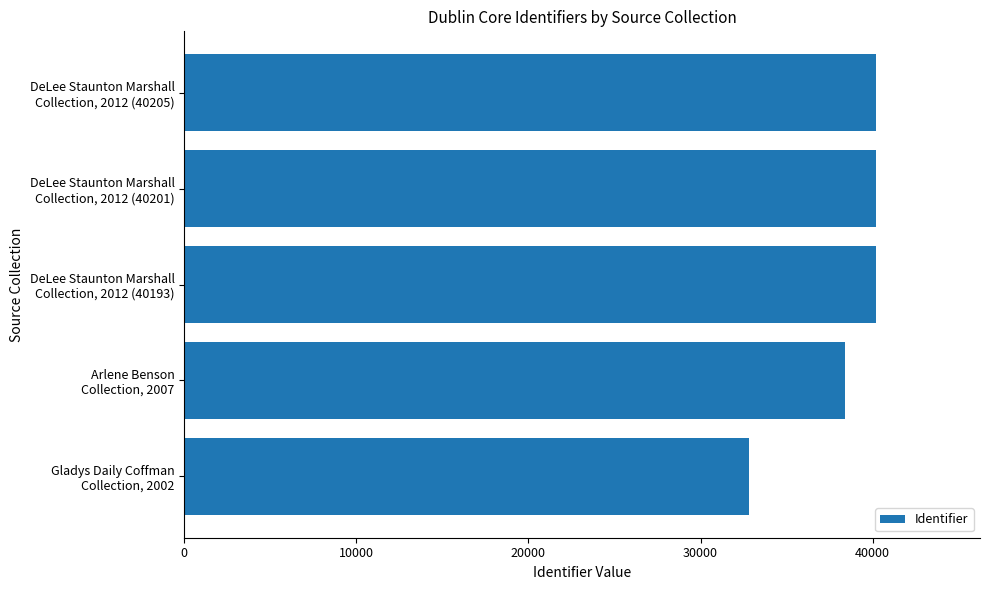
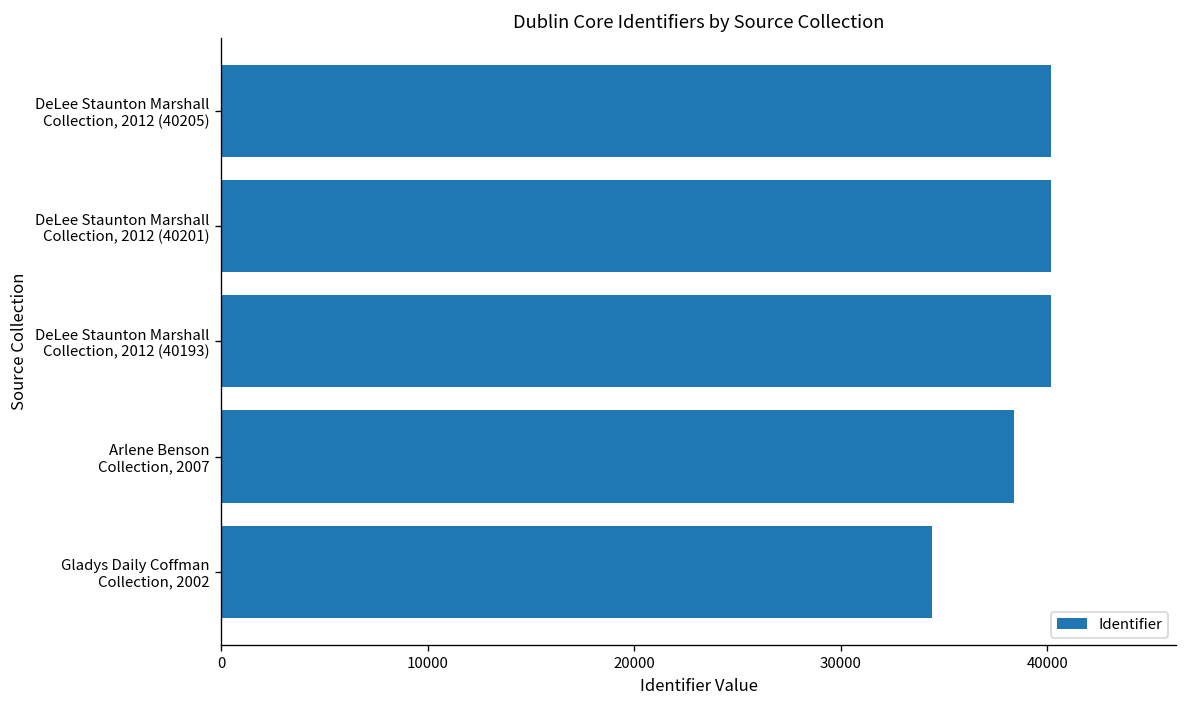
Gladys Daily Coffman Collection, 2002: 32800 -> 34400
